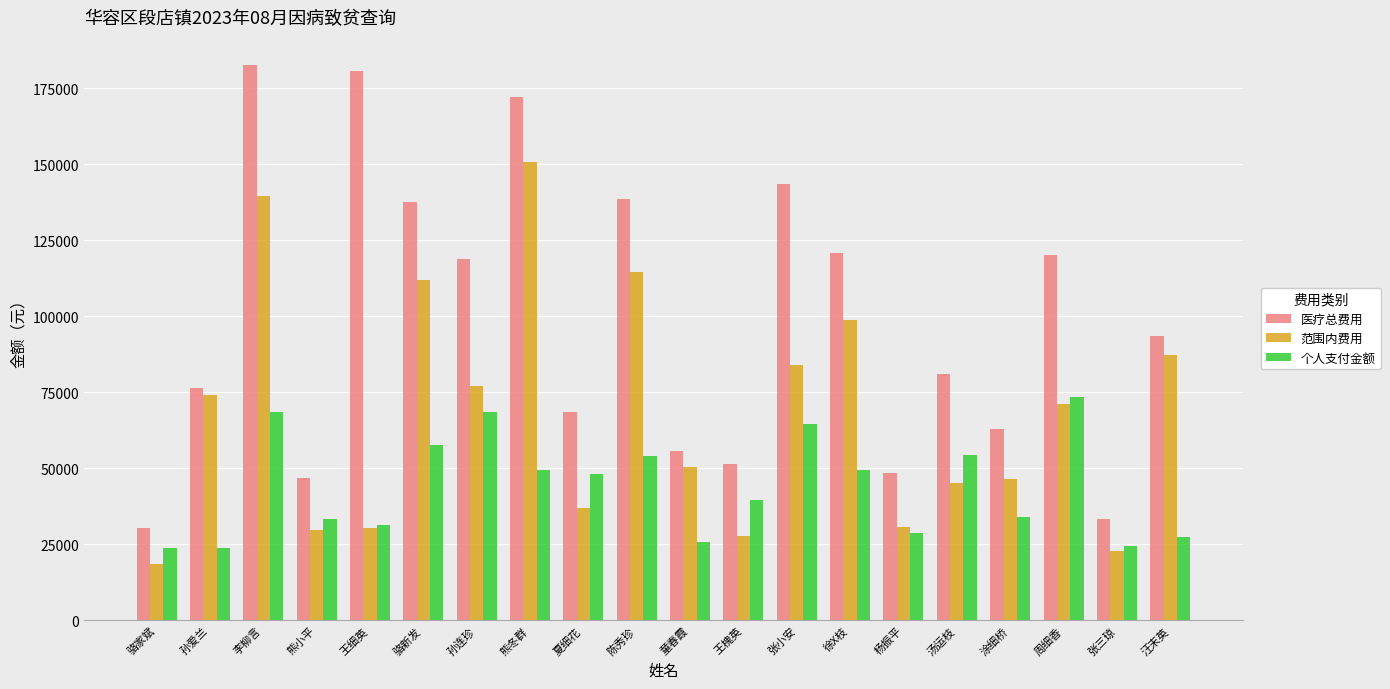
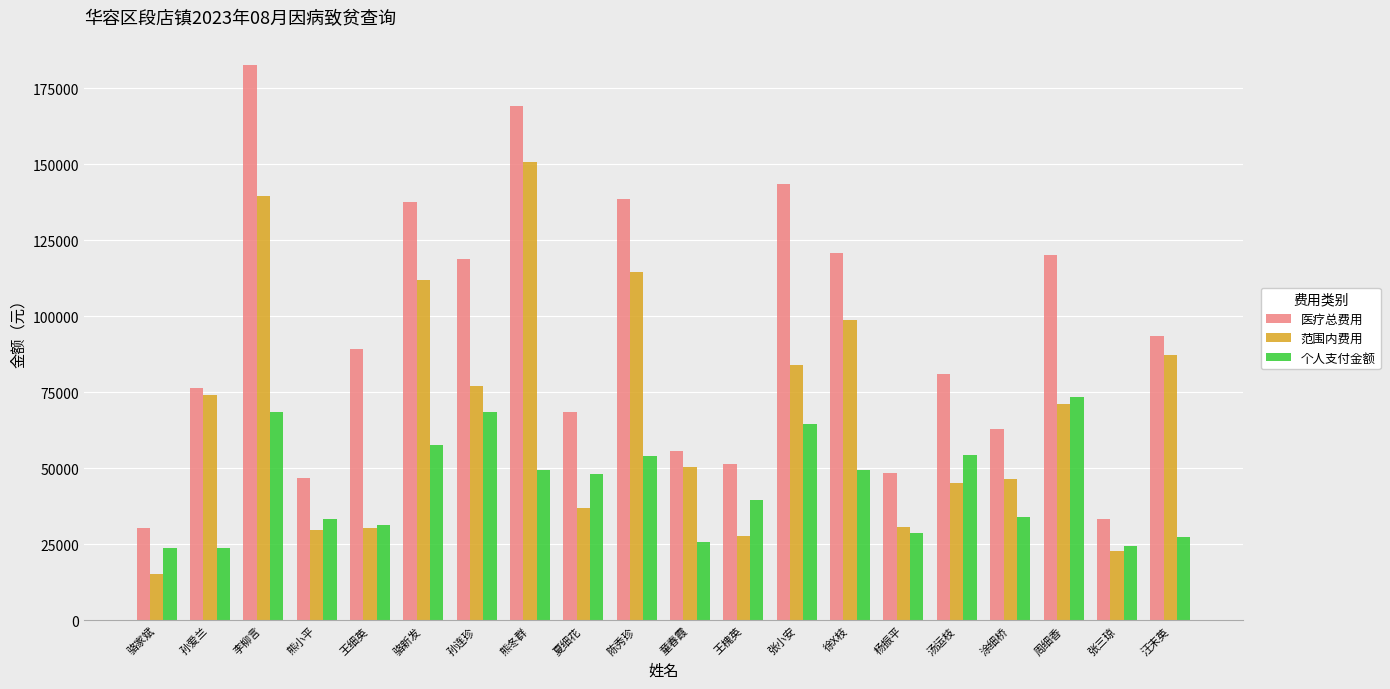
范围内费用, 骆家斌: 18000 -> 15000
医疗总费用, 王细英: 181000 -> 89000
医疗总费用, 熊冬群: 172000 -> 169000
